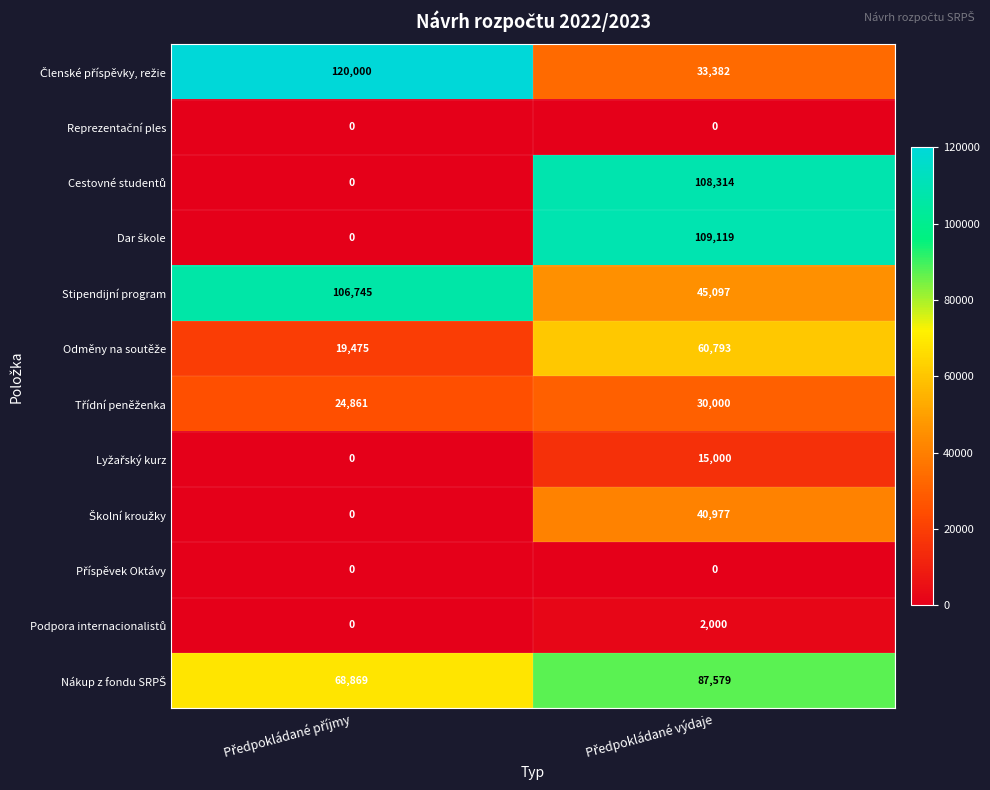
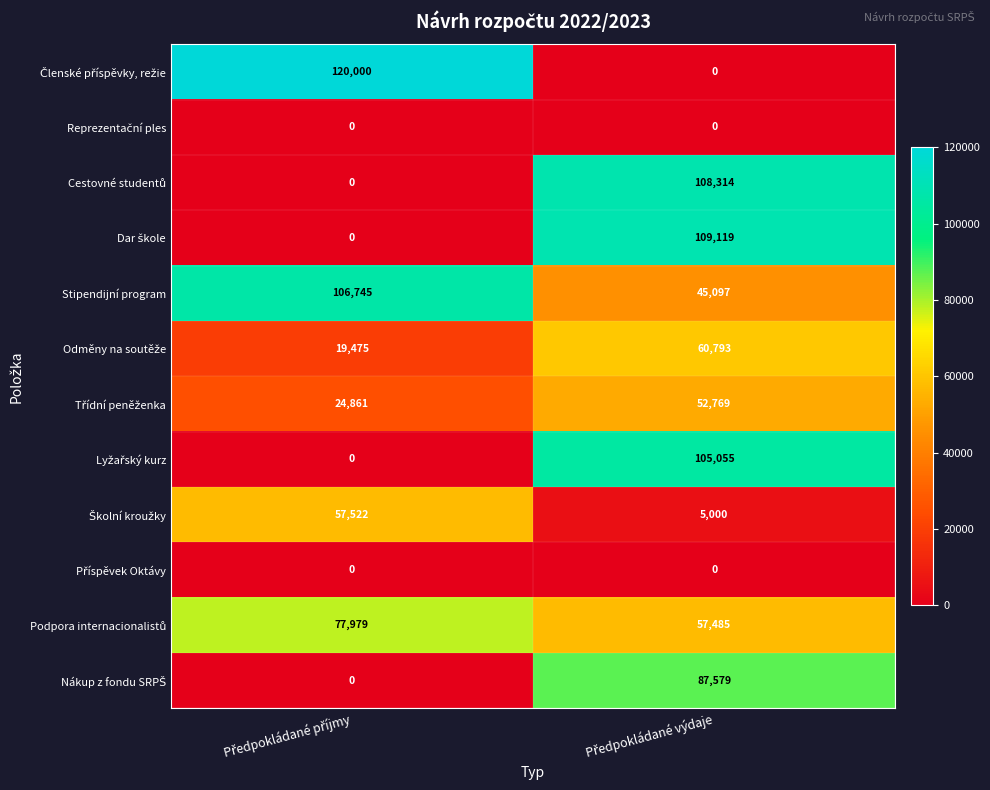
Členské příspěvky, režie, Předpokládané výdaje: 33,382 -> 0
Třídní peněženka, Předpokládané výdaje: 30,000 -> 52,769
Lyžařský kurz, Předpokládané výdaje: 15,000 -> 105,055
Školní kroužky, Předpokládané příjmy: 0 -> 57,522
Školní kroužky, Předpokládané výdaje: 40,977 -> 5,000
Podpora internacionalistů, Předpokládané příjmy: 0 -> 77,979
Podpora internacionalistů, Předpokládané výdaje: 2,000 -> 57,485
Nákup z fondu SRPŠ, Předpokládané příjmy: 68,869 -> 0
